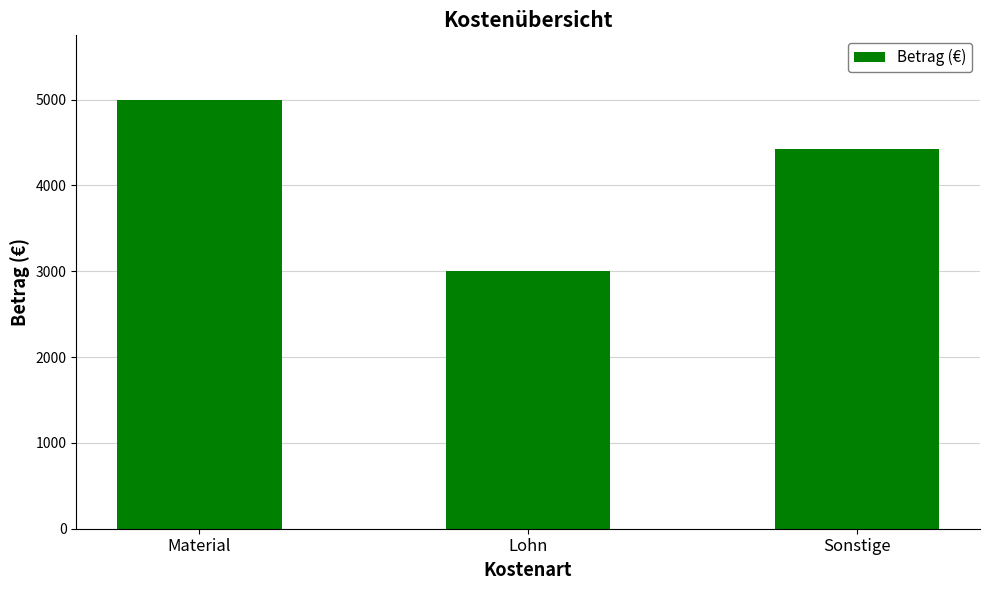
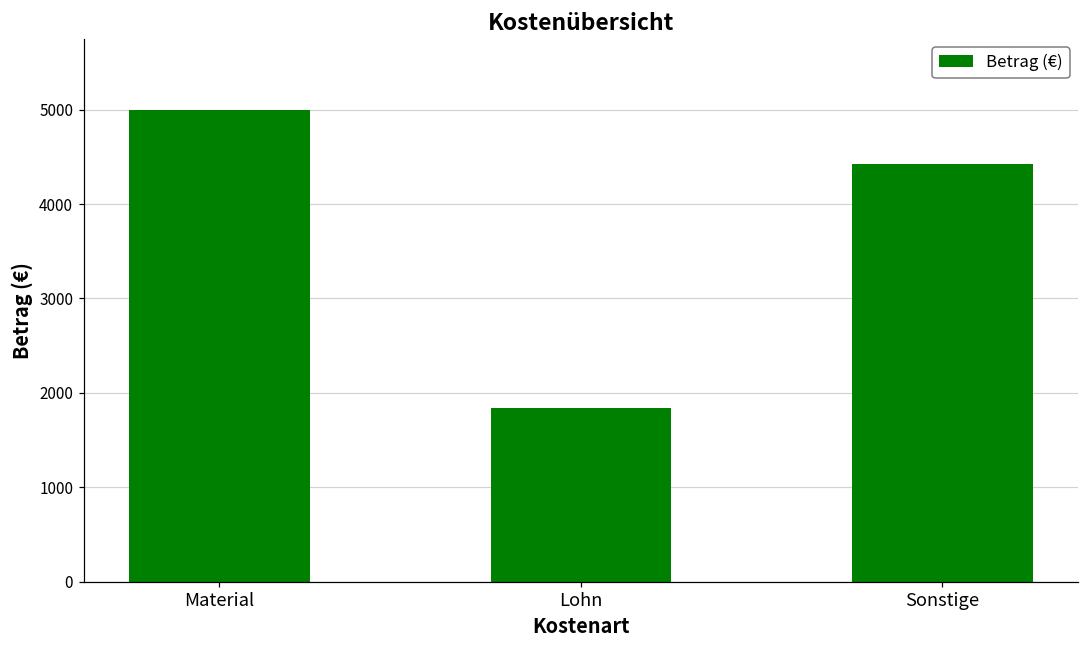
Lohn: 3000 -> 1800
